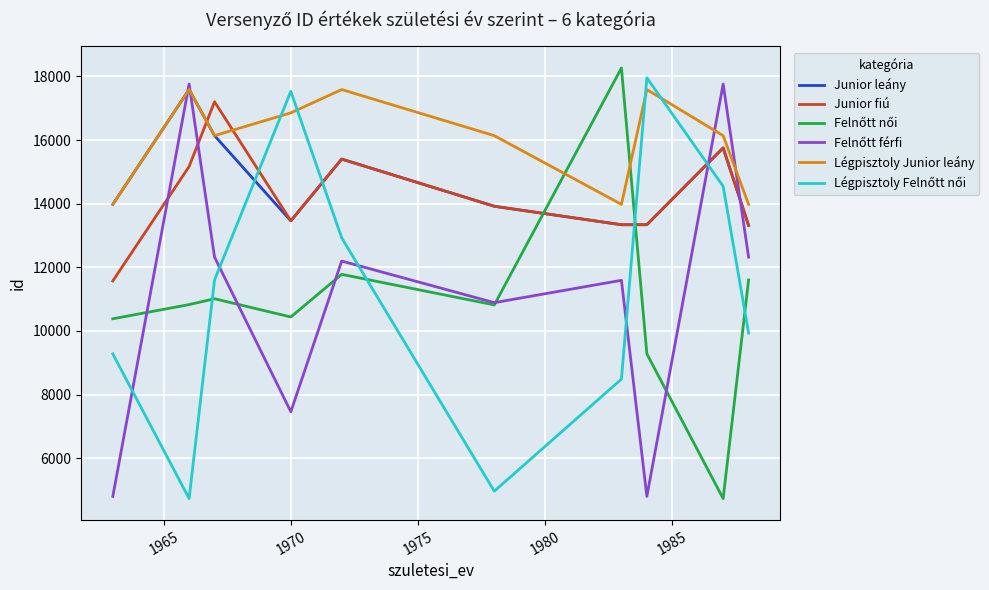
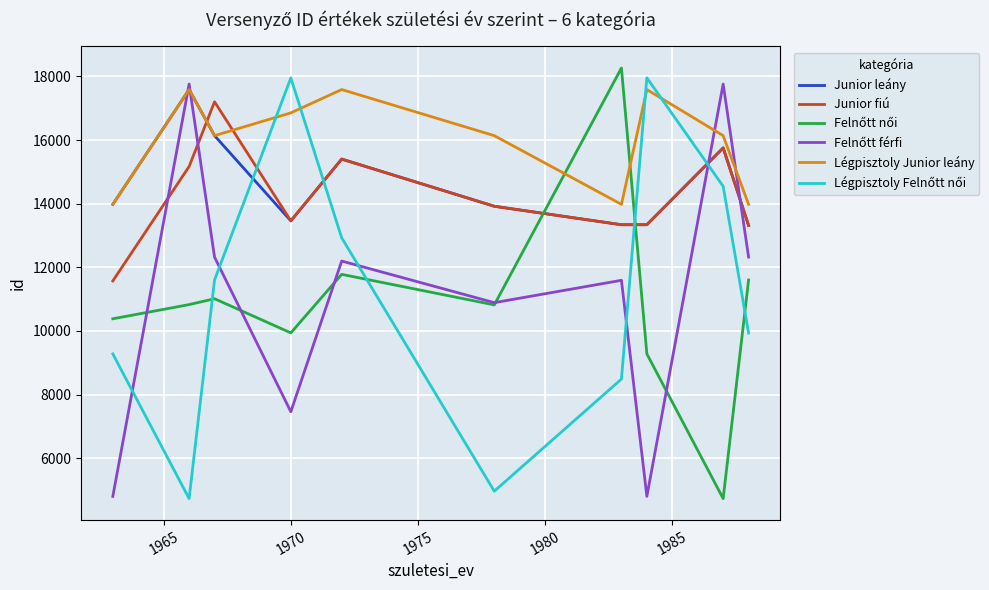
Felnőtt női, 1970: 10400 -> 9900
Légpisztoly Felnőtt női, 1970: 17500 -> 18000
